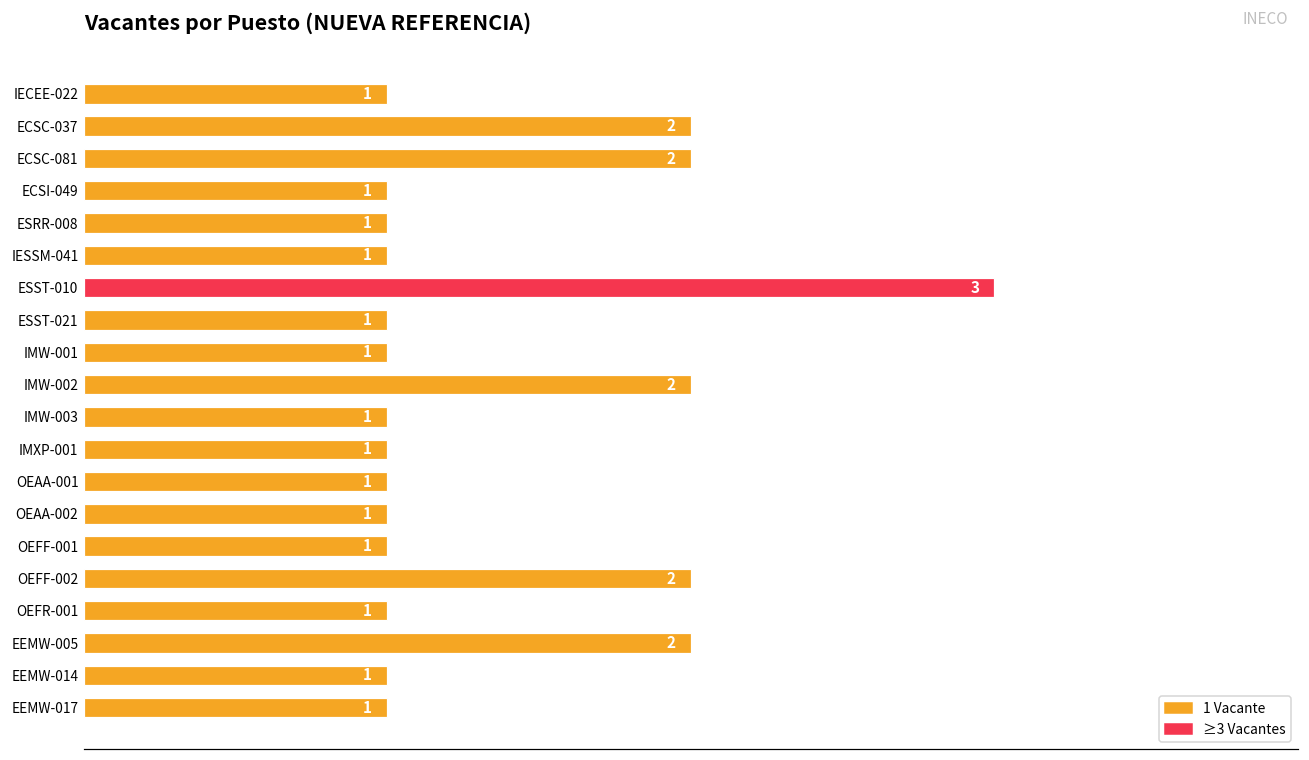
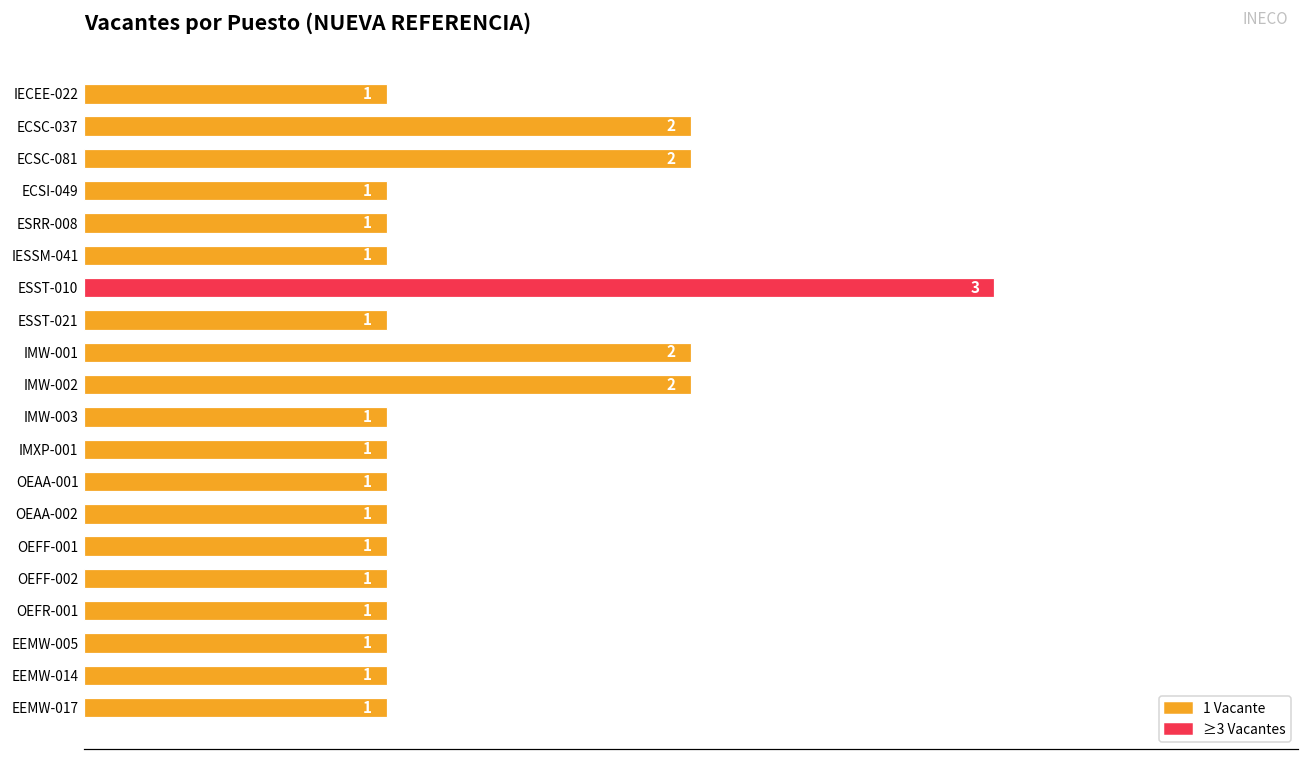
IMW-001: 1 -> 2
OEFF-002: 2 -> 1
EEMW-005: 2 -> 1
